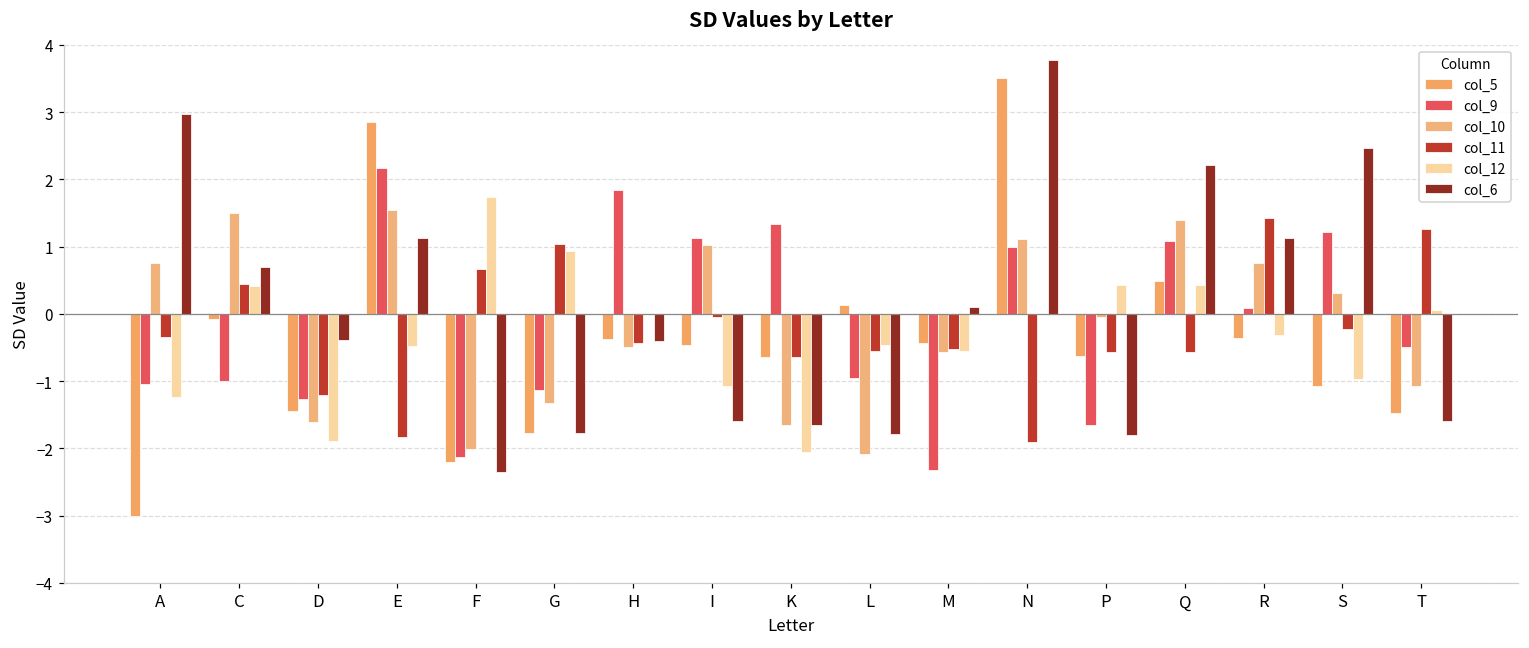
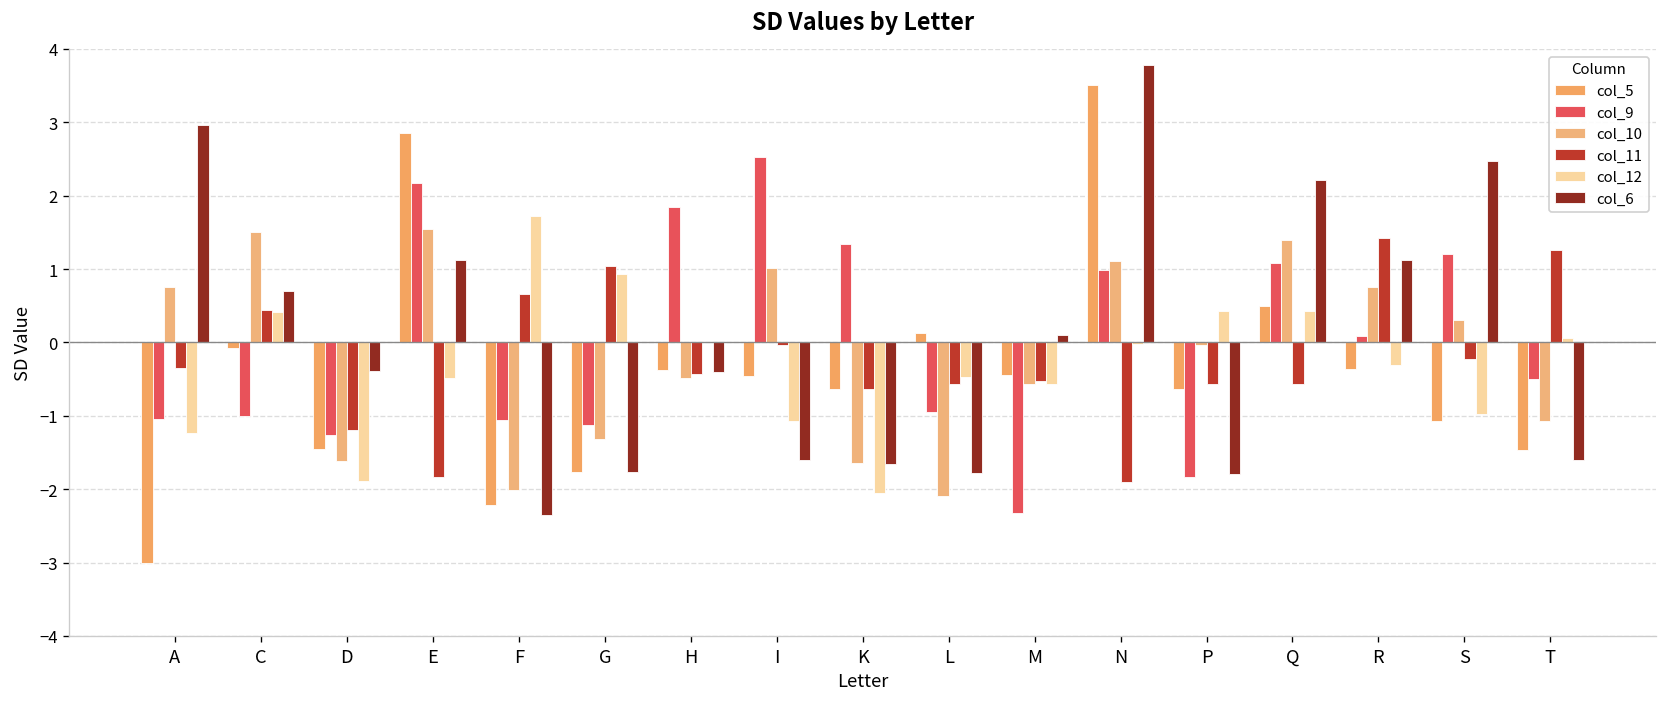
col_9, F: -2.1 -> -1.1
col_9, I: 1.1 -> 2.5
col_9, P: -1.7 -> -1.8
